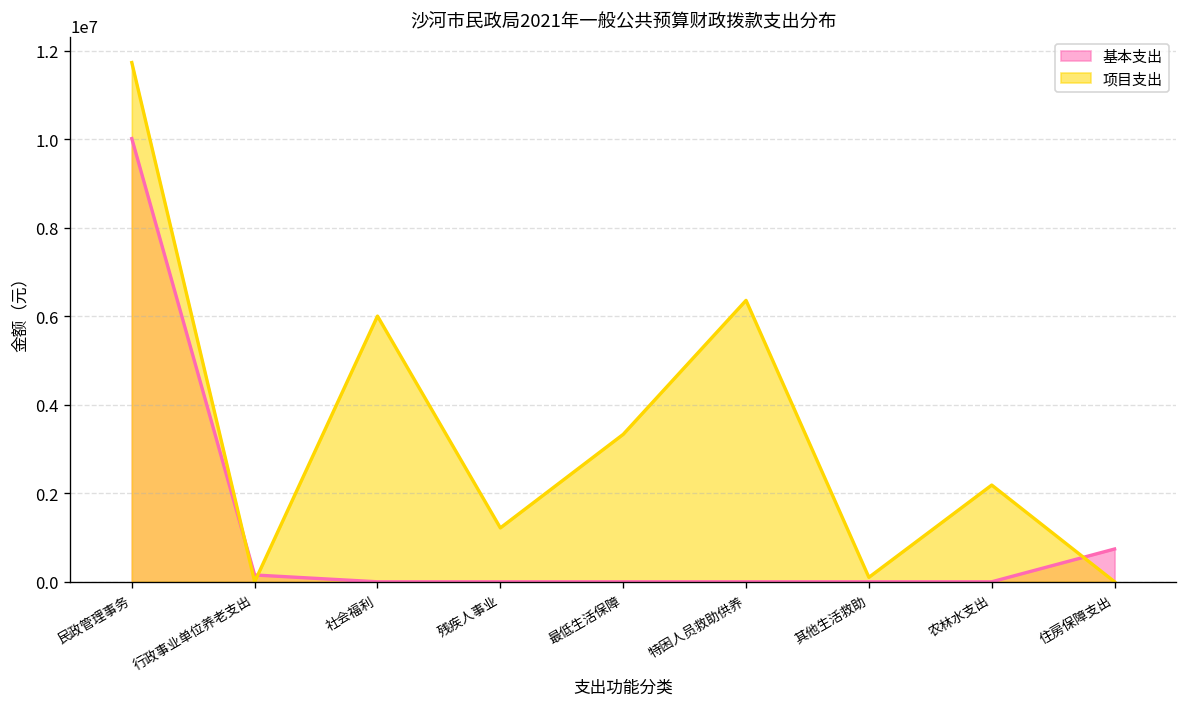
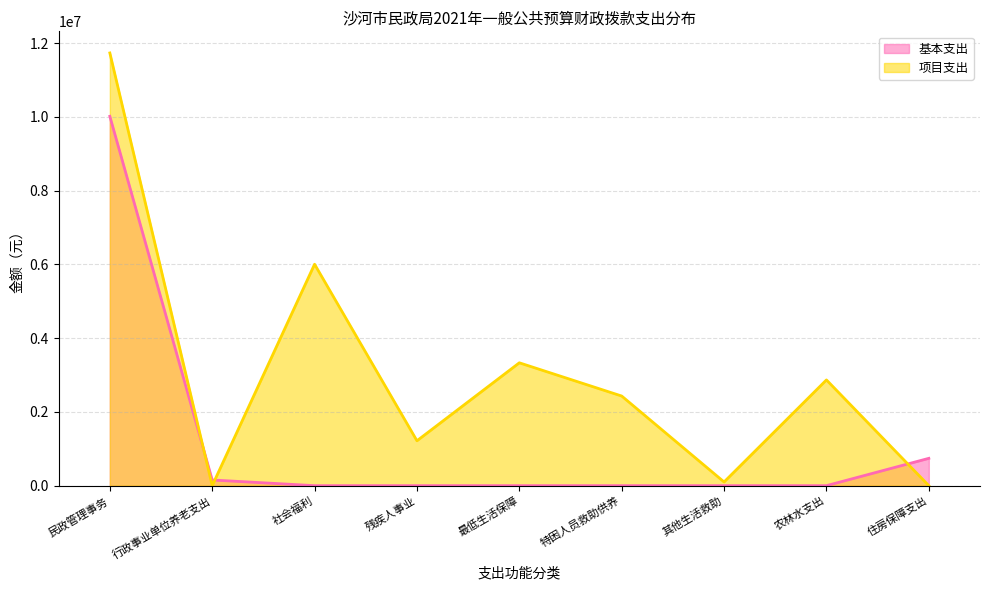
项目支出, 特困人员救助供养: 6400000 -> 2400000
项目支出, 农林水支出: 2200000 -> 2900000
